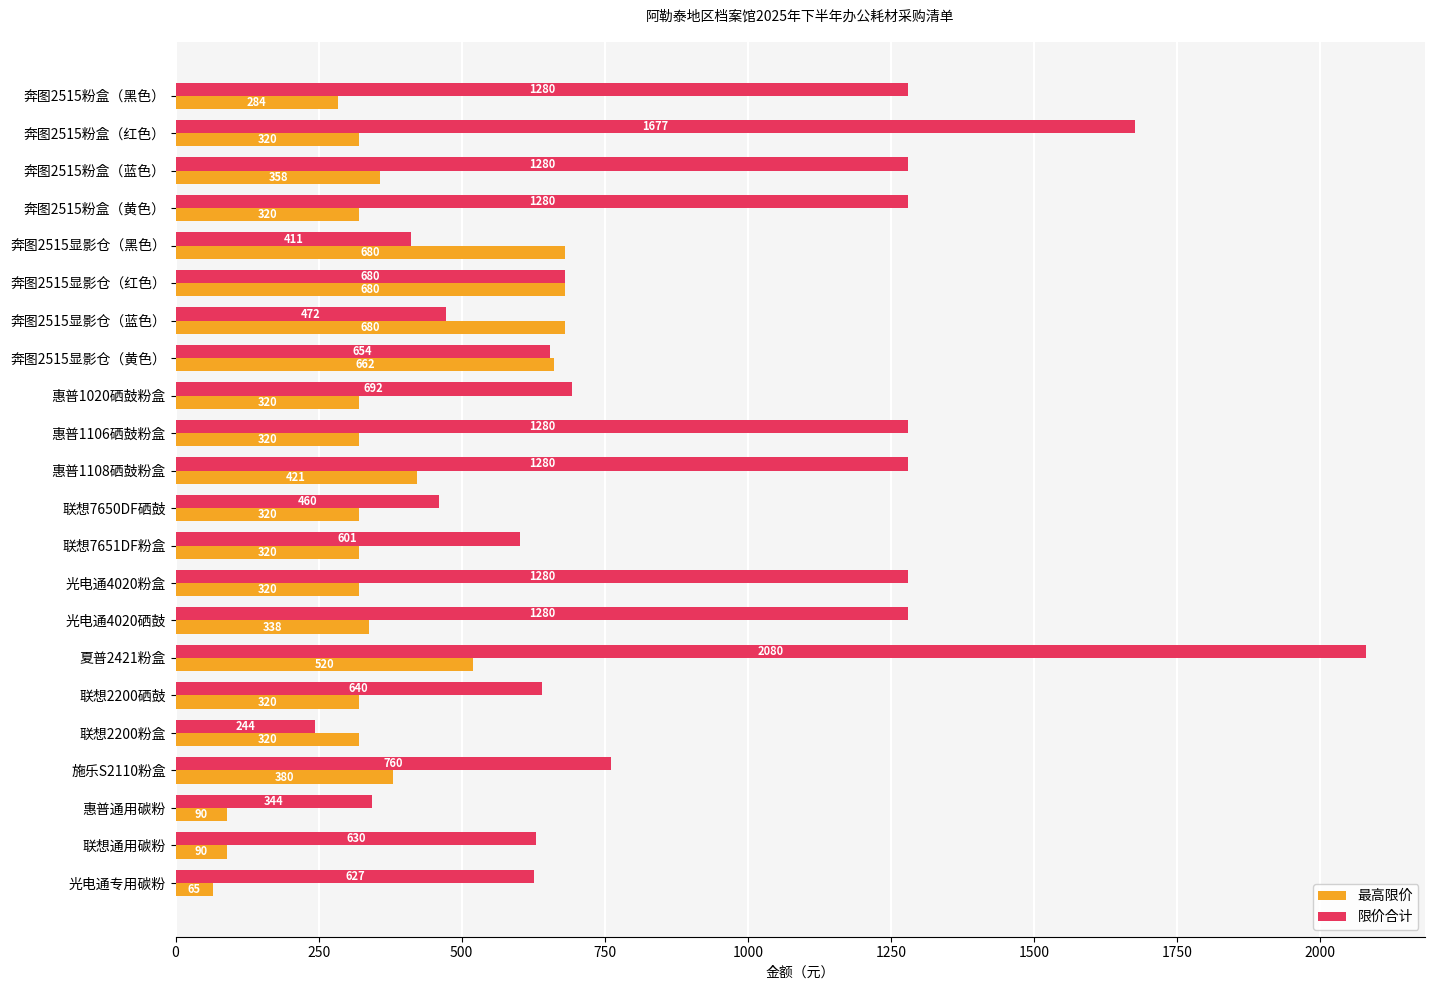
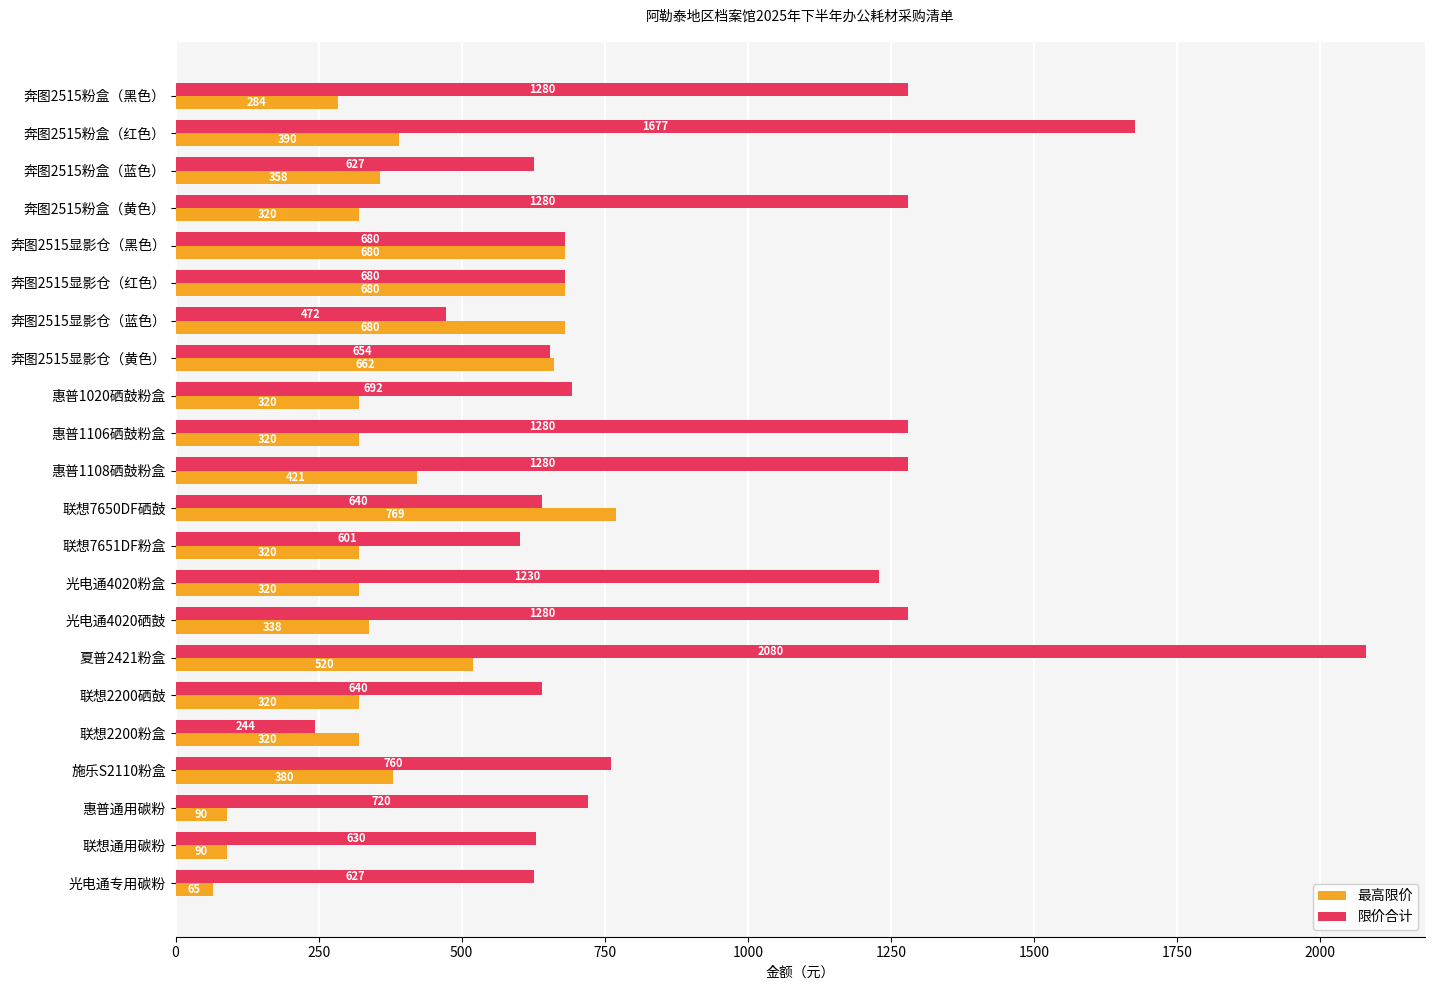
最高限价, 奔图2515粉盒（红色）: 320 -> 390
限价合计, 奔图2515粉盒（蓝色）: 1280 -> 627
限价合计, 奔图2515显影仓（黑色）: 411 -> 680
限价合计, 联想7650DF硒鼓: 460 -> 640
最高限价, 联想7650DF硒鼓: 320 -> 769
限价合计, 光电通4020粉盒: 1280 -> 1230
限价合计, 惠普通用碳粉: 344 -> 720
